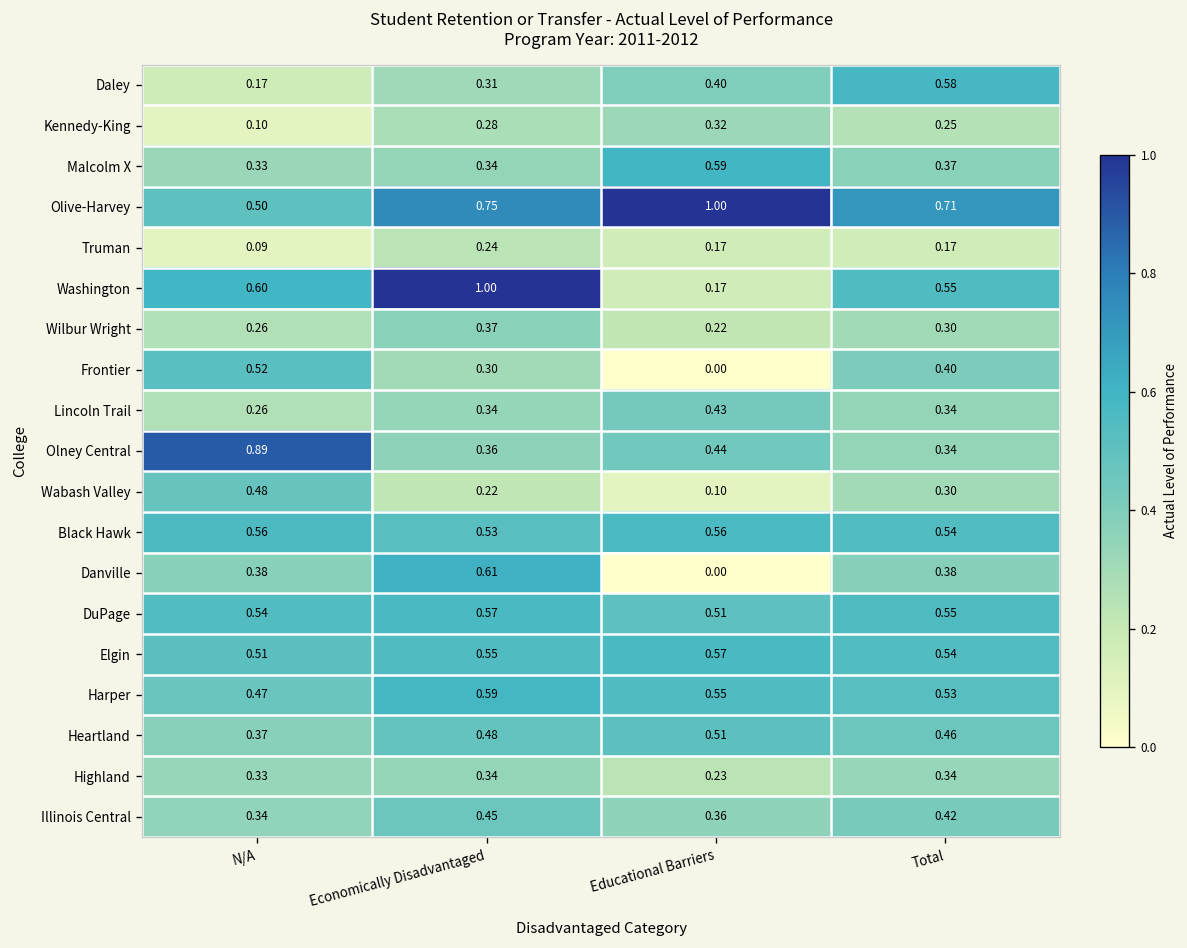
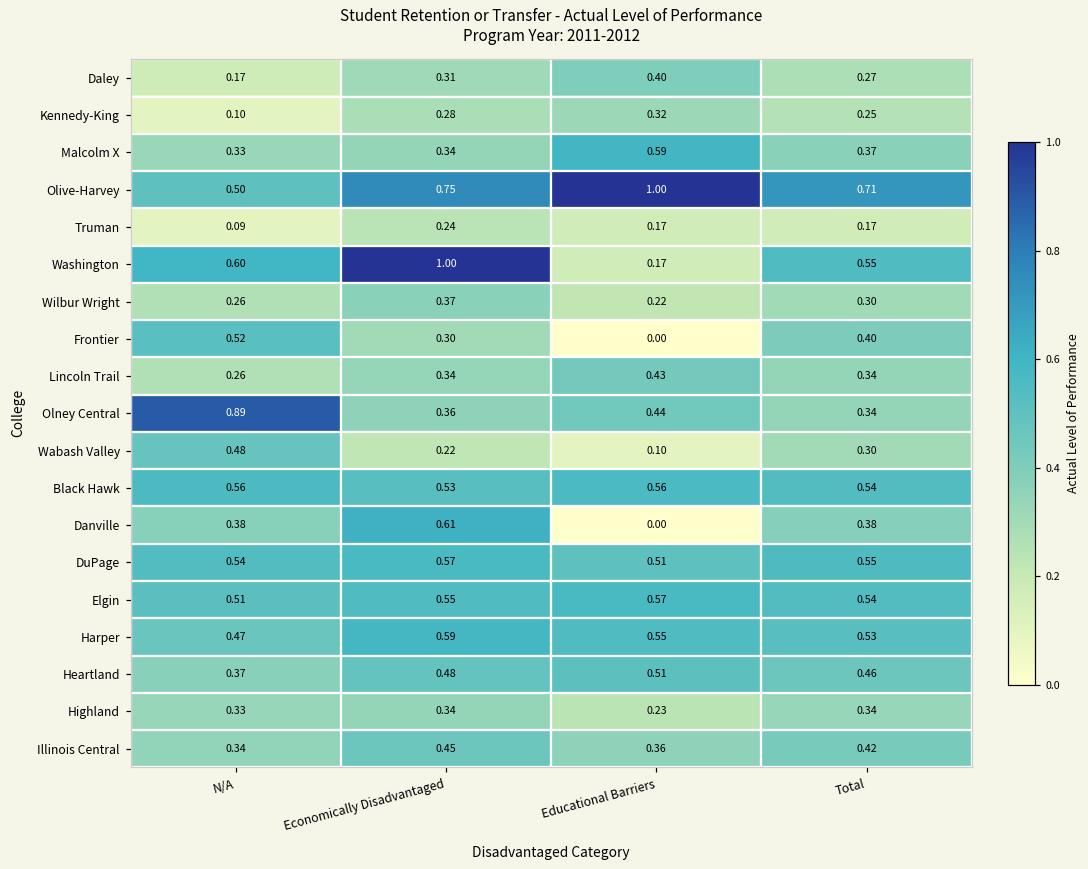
Daley, Total: 0.58 -> 0.27
